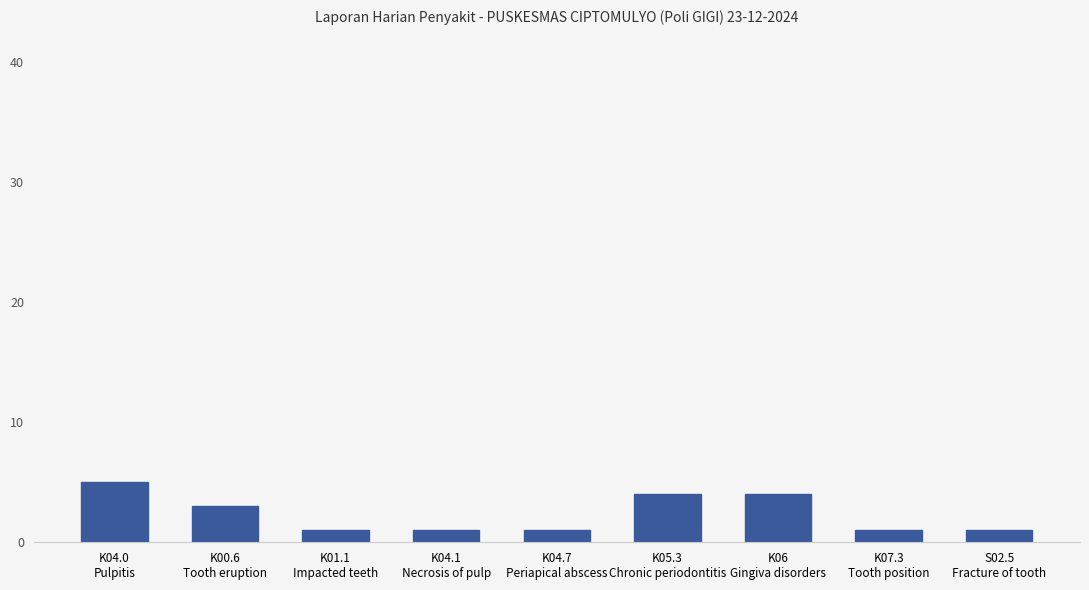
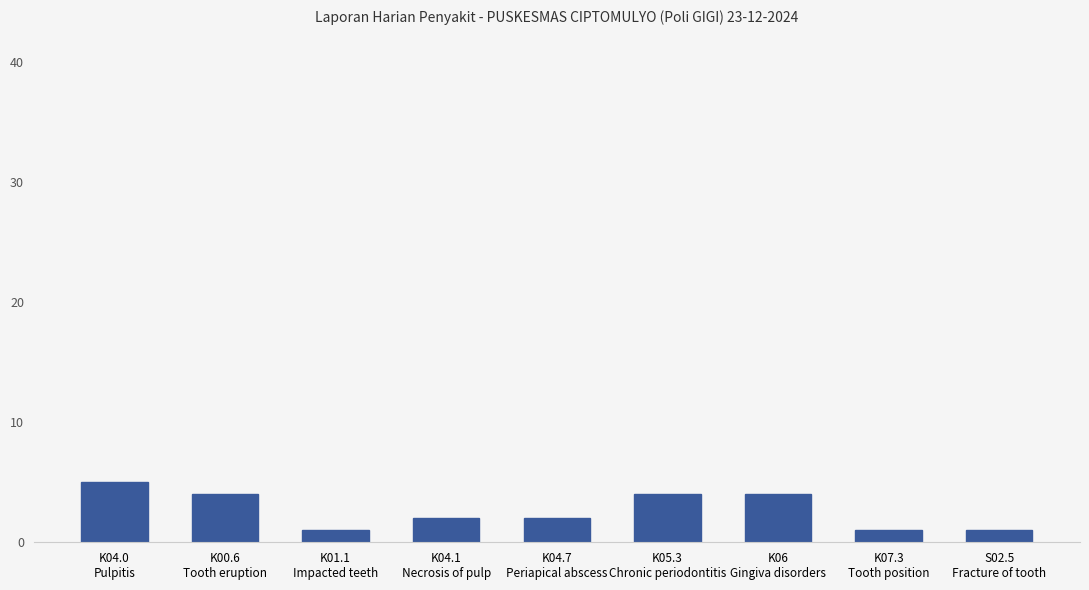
K00.6 Tooth eruption: 3 -> 4
K04.1 Necrosis of pulp: 1 -> 2
K04.7 Periapical abscess: 1 -> 2
